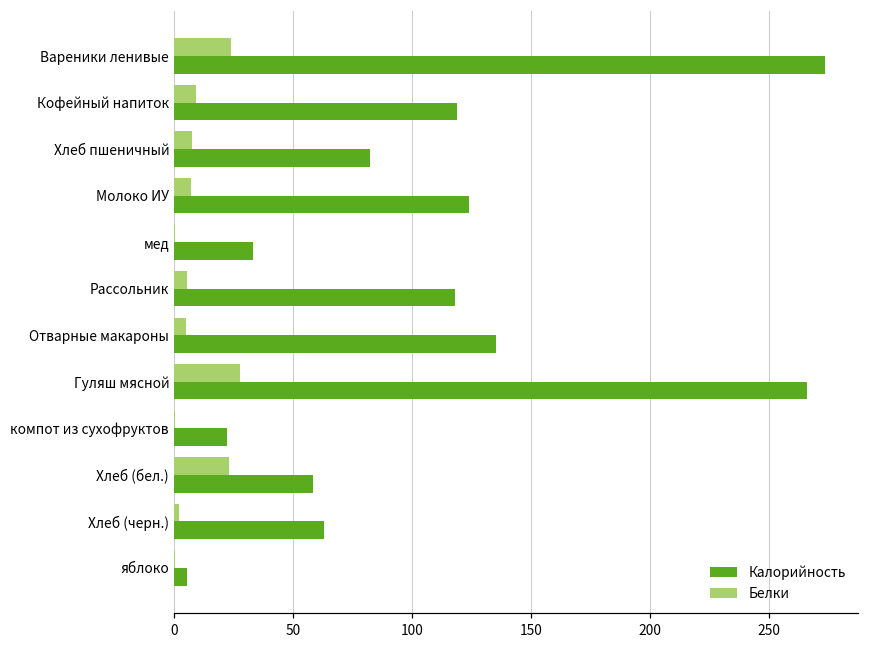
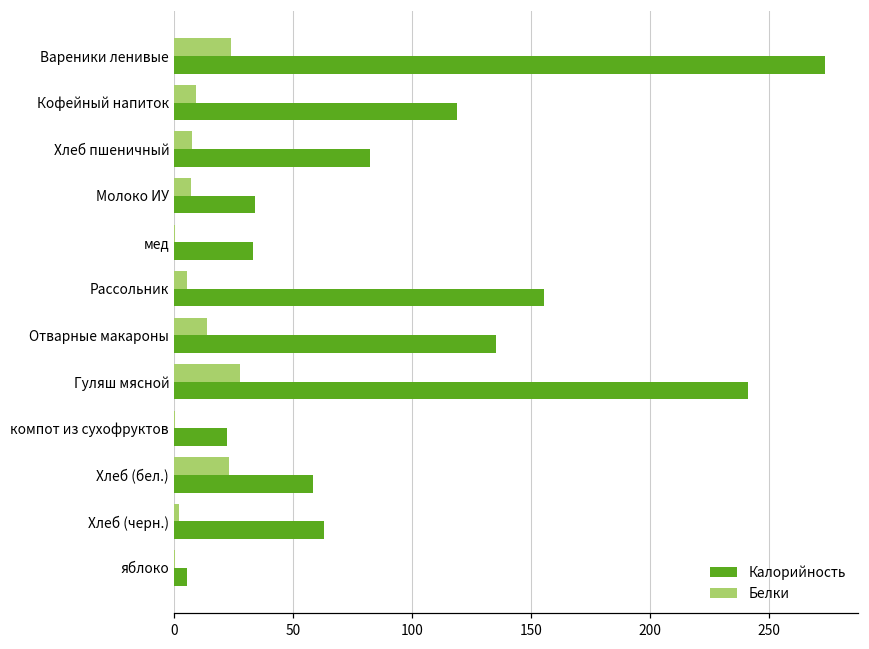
Калорийность, Молоко ИУ: 124 -> 34
Калорийность, Рассольник: 118 -> 155
Белки, Отварные макароны: 5 -> 14
Калорийность, Гуляш мясной: 266 -> 241
